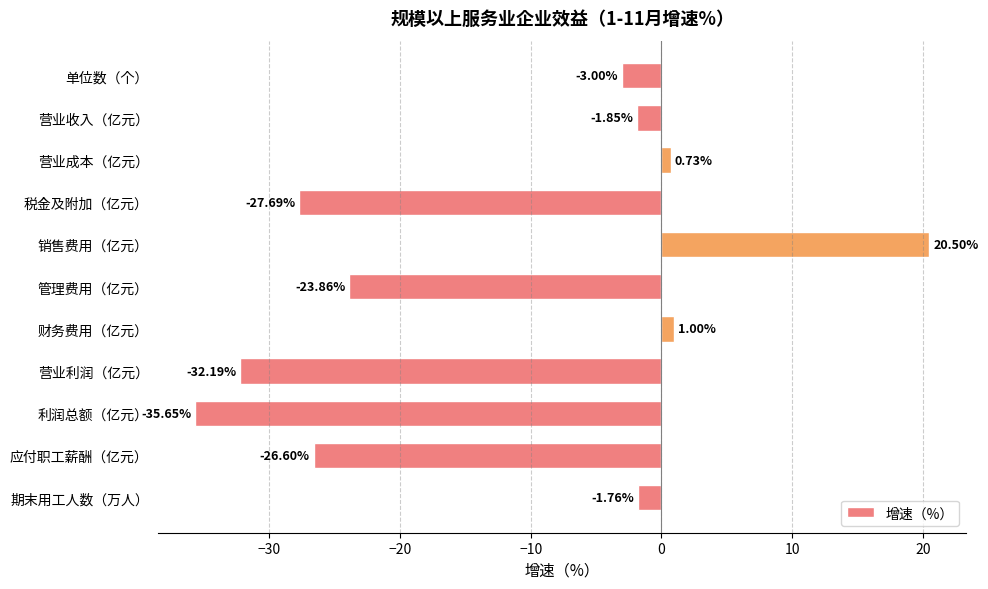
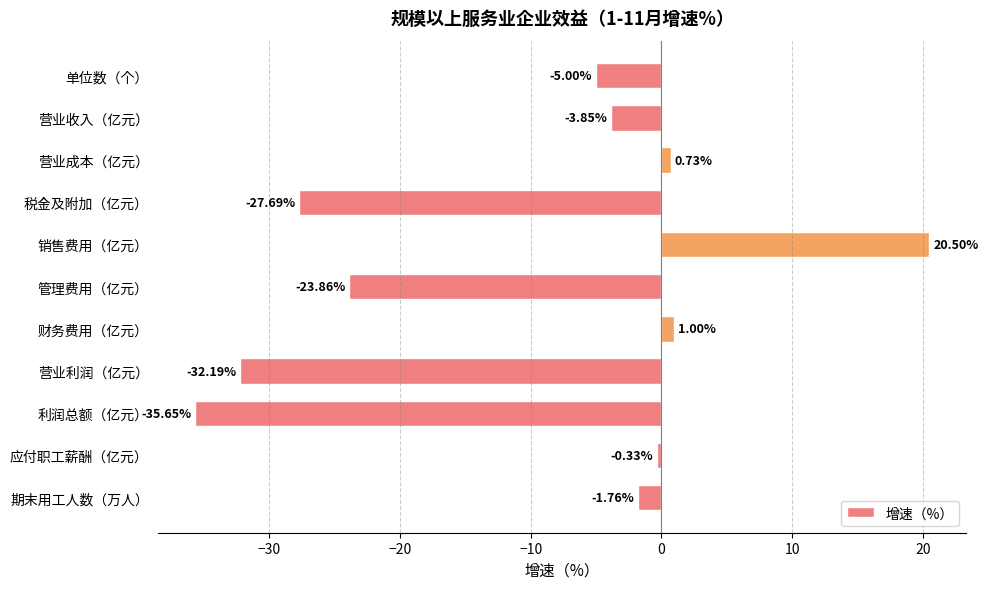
单位数（个）: -3.00% -> -5.00%
营业收入（亿元）: -1.85% -> -3.85%
应付职工薪酬（亿元）: -26.60% -> -0.33%
